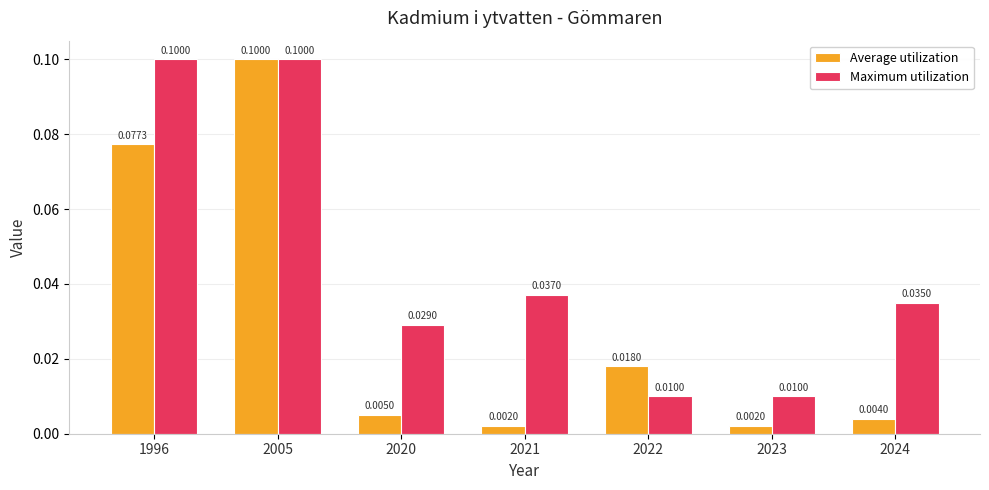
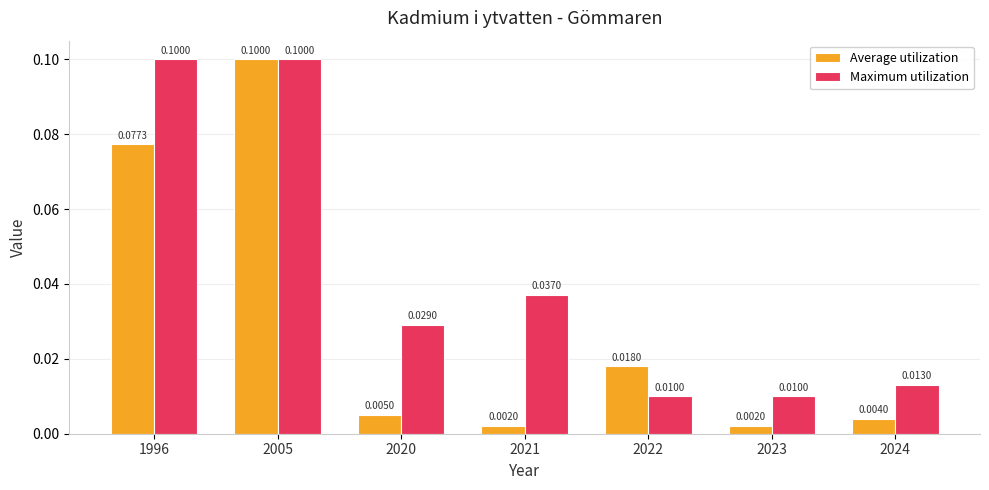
Maximum utilization, 2024: 0.0350 -> 0.0130
